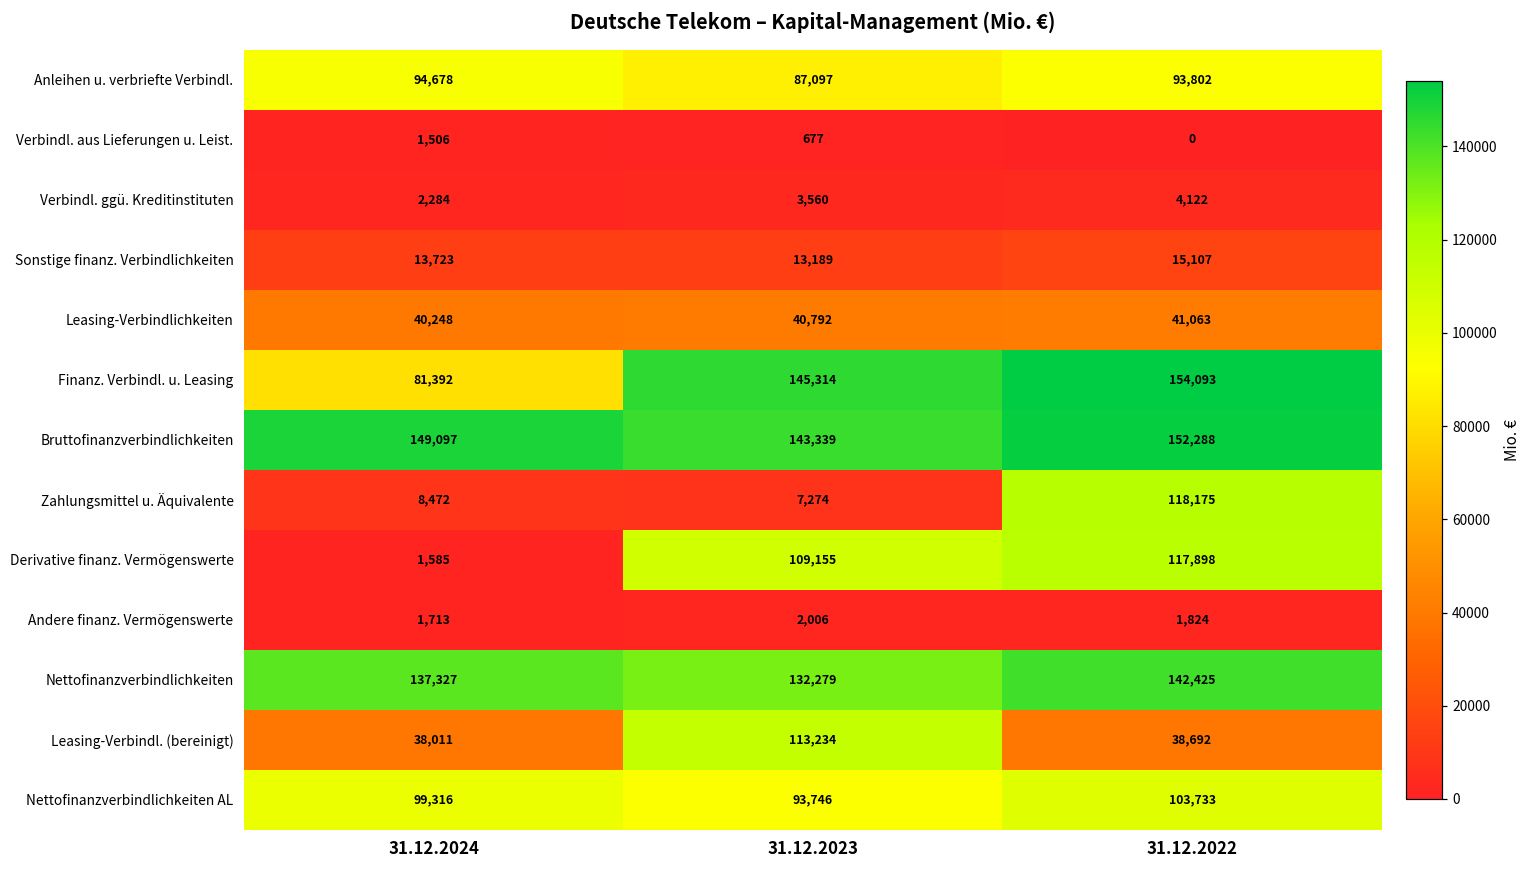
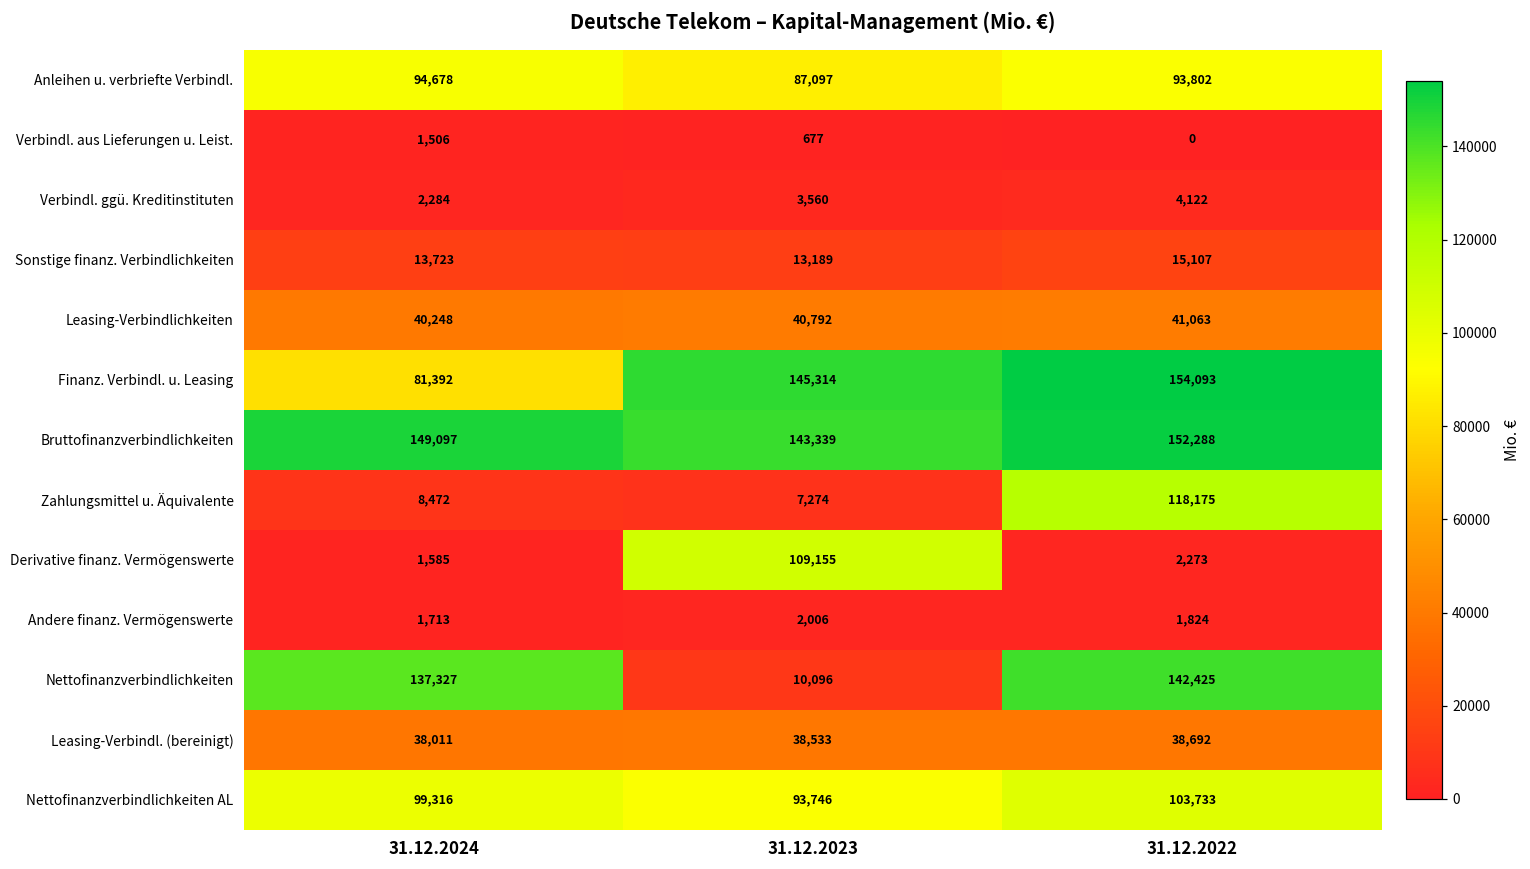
Derivative finanz. Vermögenswerte, 31.12.2022: 117,898 -> 2,273
Nettofinanzverbindlichkeiten, 31.12.2023: 132,279 -> 10,096
Leasing-Verbindl. (bereinigt), 31.12.2023: 113,234 -> 38,533
